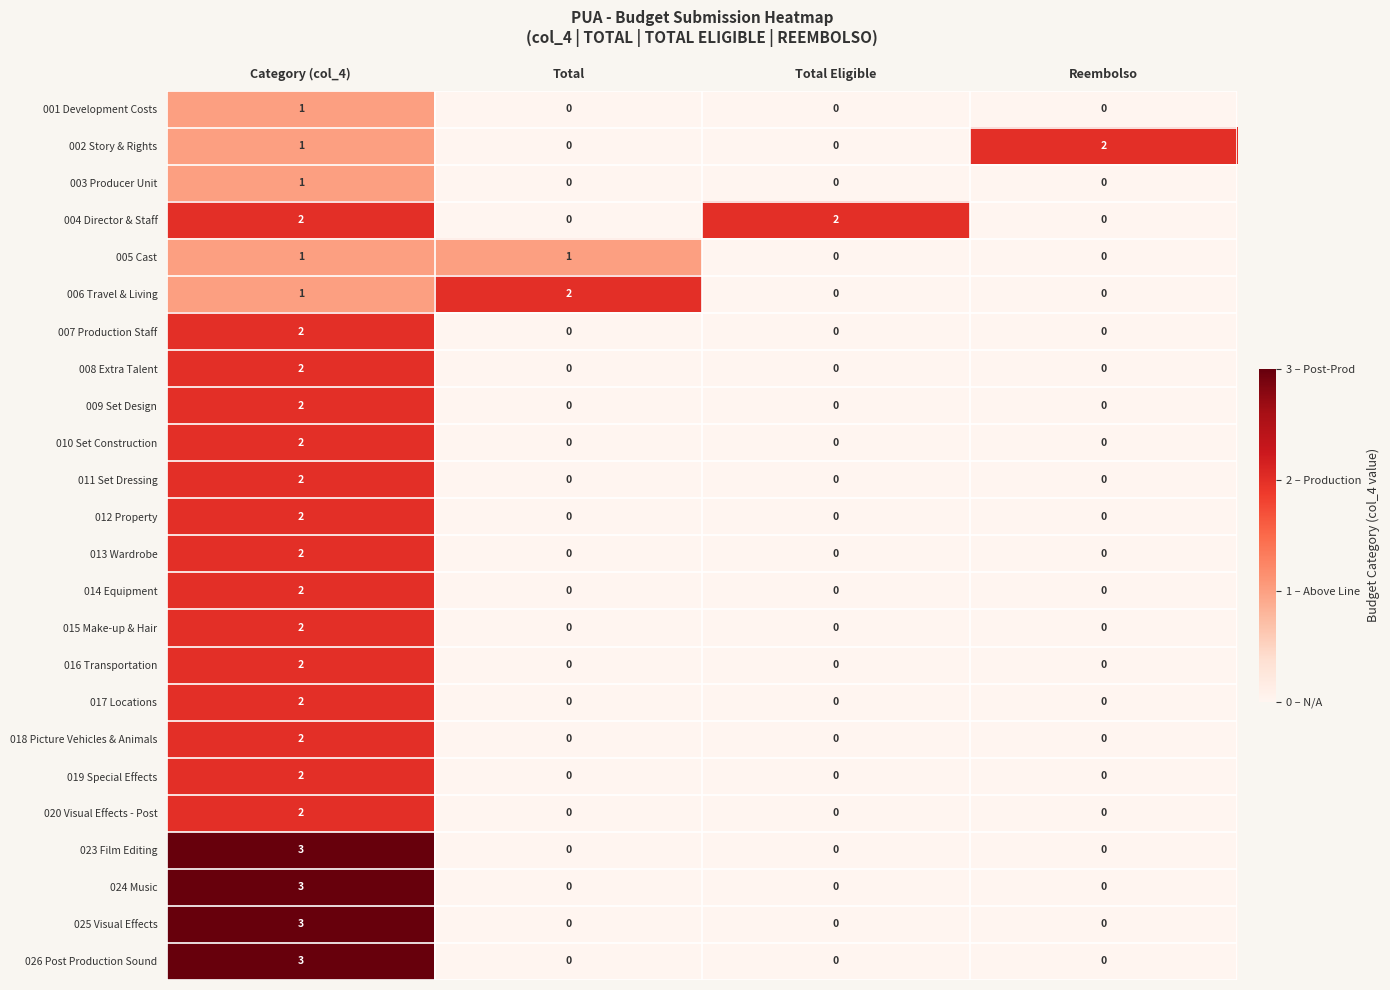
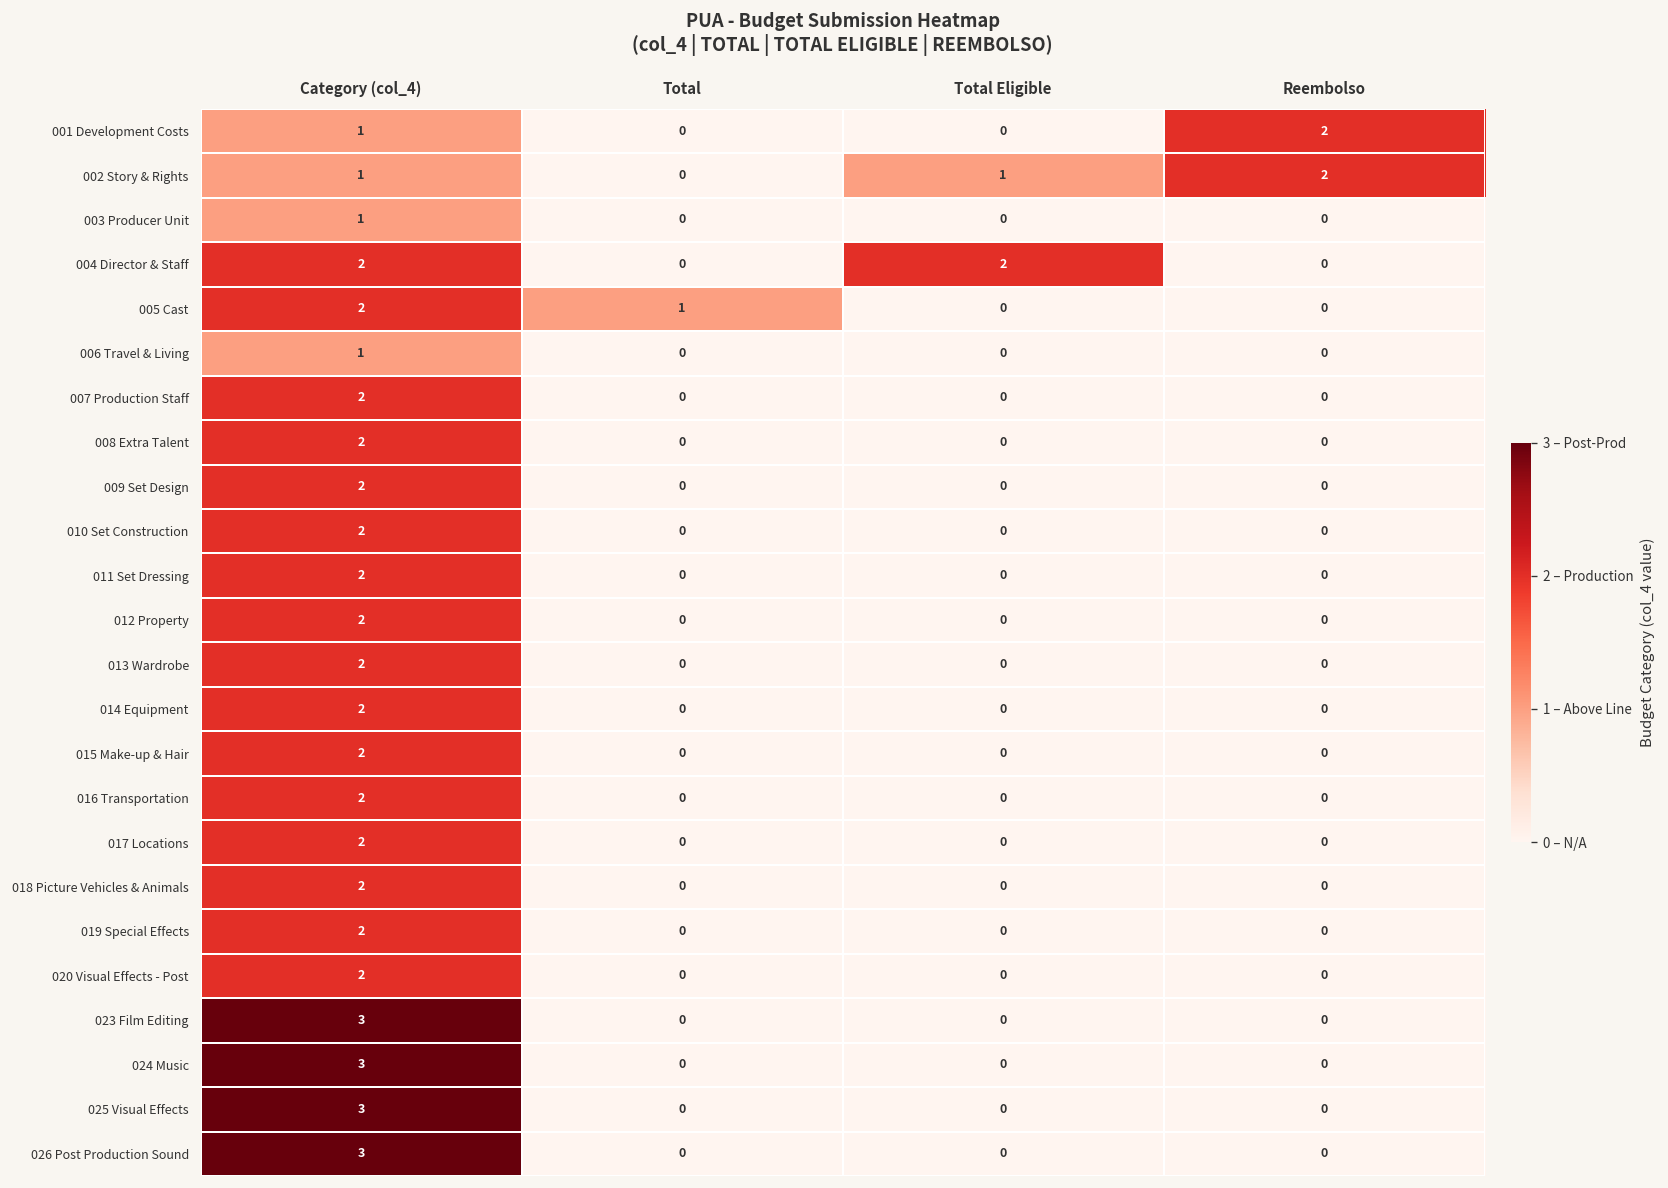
001 Development Costs, Reembolso: 0 -> 2
002 Story & Rights, Total Eligible: 0 -> 1
005 Cast, Category (col_4): 1 -> 2
006 Travel & Living, Total: 2 -> 0
